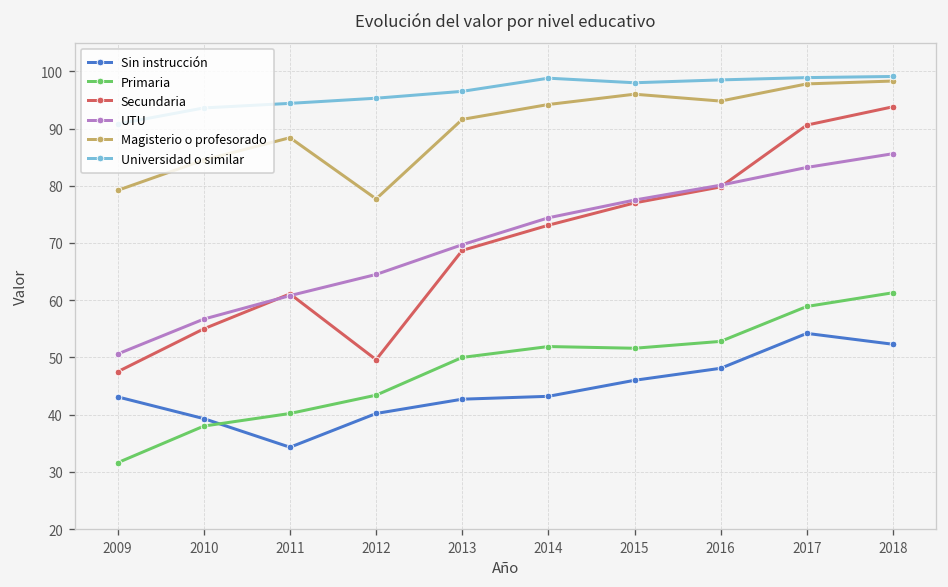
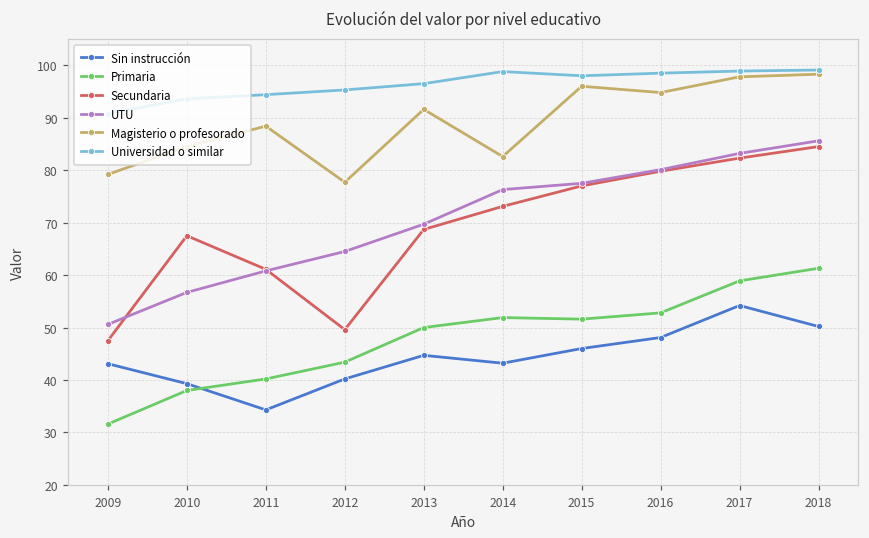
Secundaria, 2010: 55 -> 68
Sin instrucción, 2013: 43 -> 45
UTU, 2014: 74 -> 76
Magisterio o profesorado, 2014: 94 -> 83
Secundaria, 2017: 91 -> 82
Sin instrucción, 2018: 52 -> 50
Secundaria, 2018: 94 -> 85
